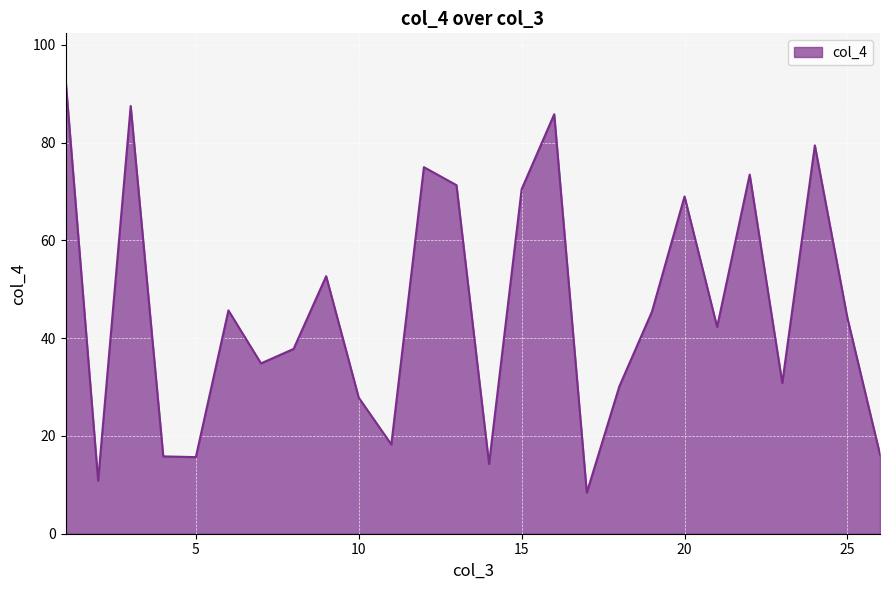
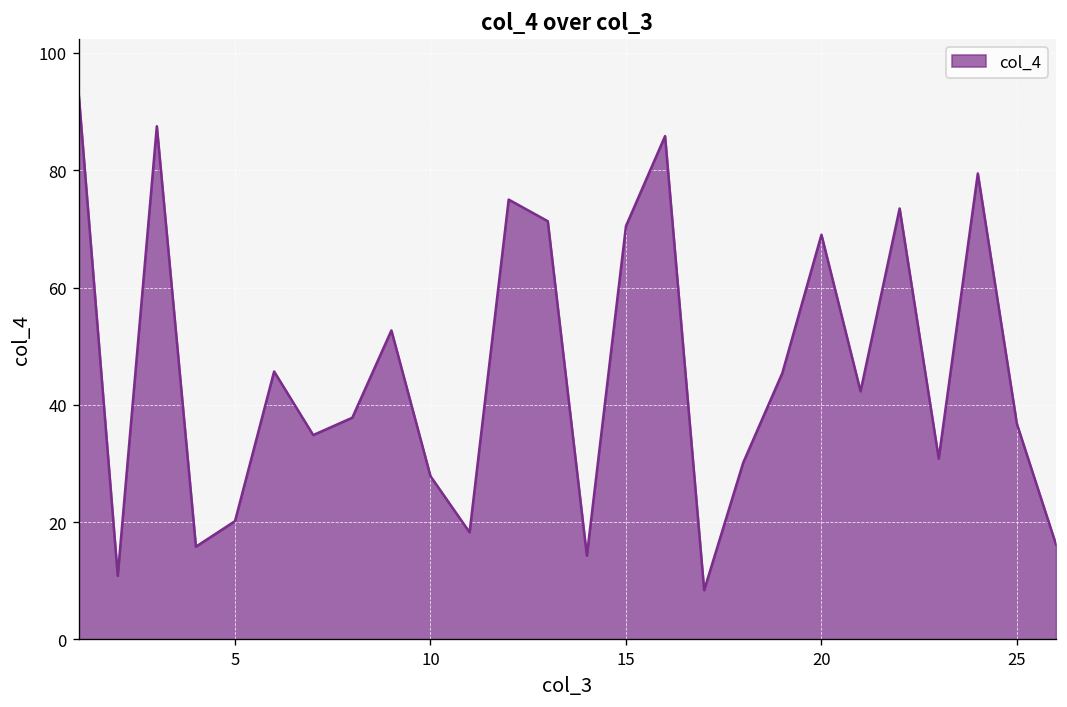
5: 16 -> 20
25: 44 -> 37
